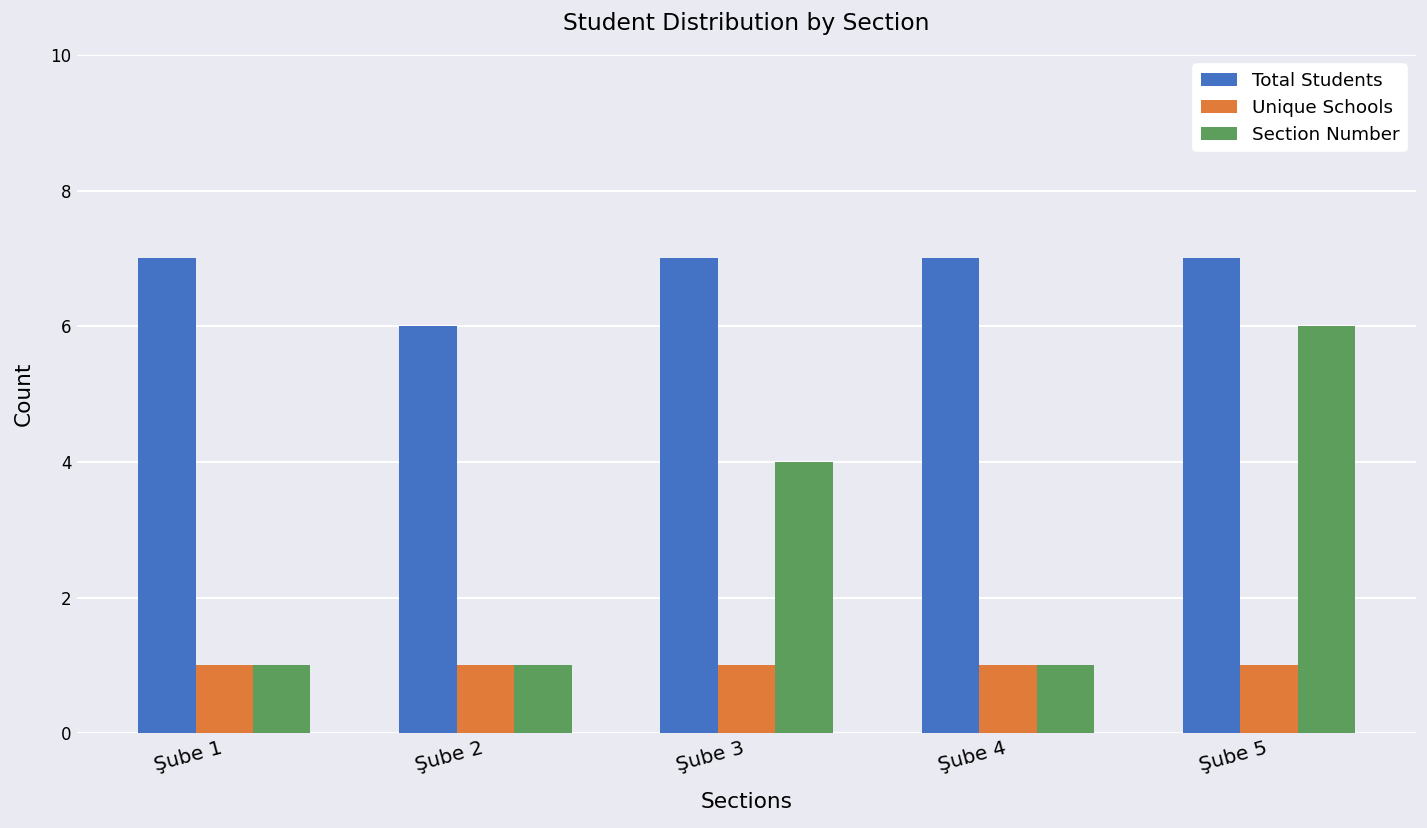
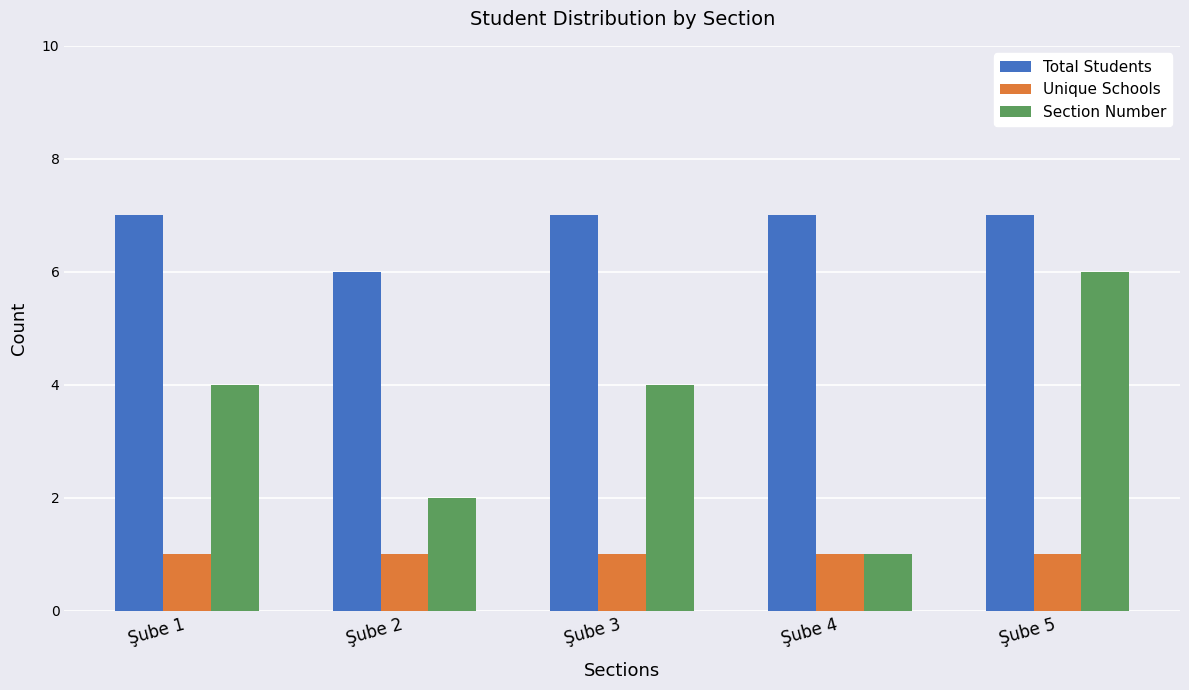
Section Number, Şube 1: 1 -> 4
Section Number, Şube 2: 1 -> 2
